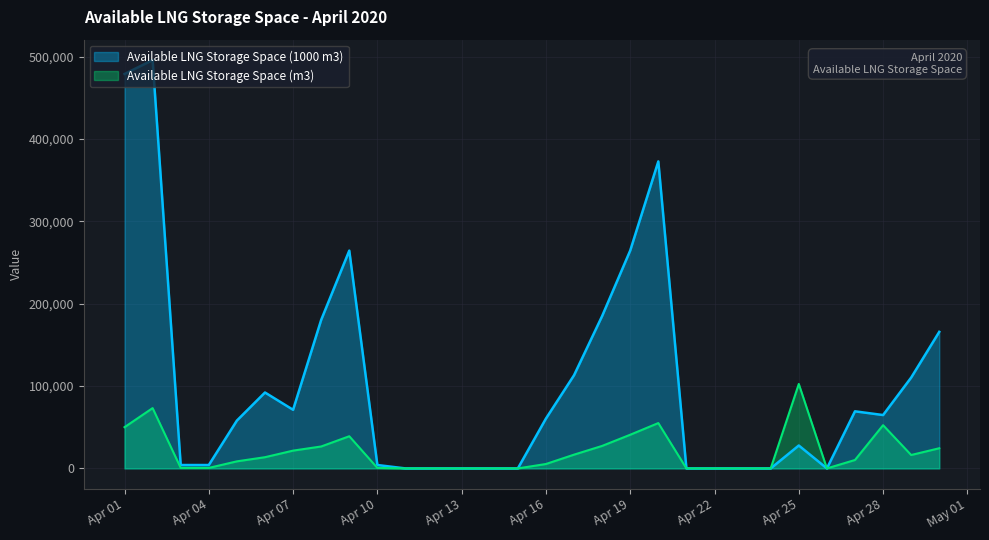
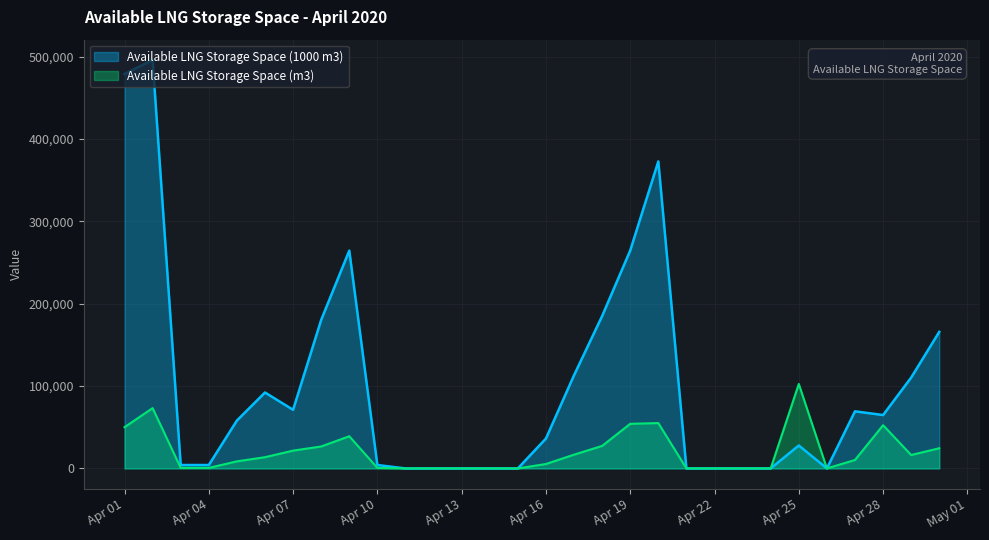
Available LNG Storage Space (1000 m3), Apr 16: 60,000 -> 40,000
Available LNG Storage Space (m3), Apr 19: 40,000 -> 50,000
